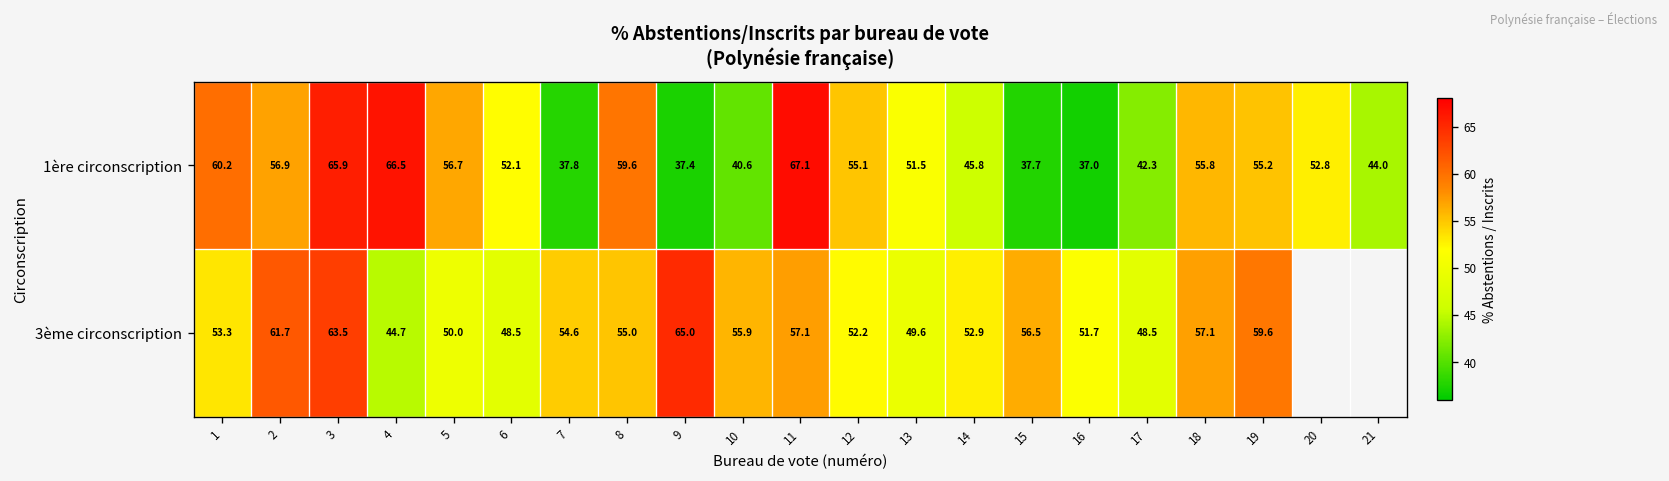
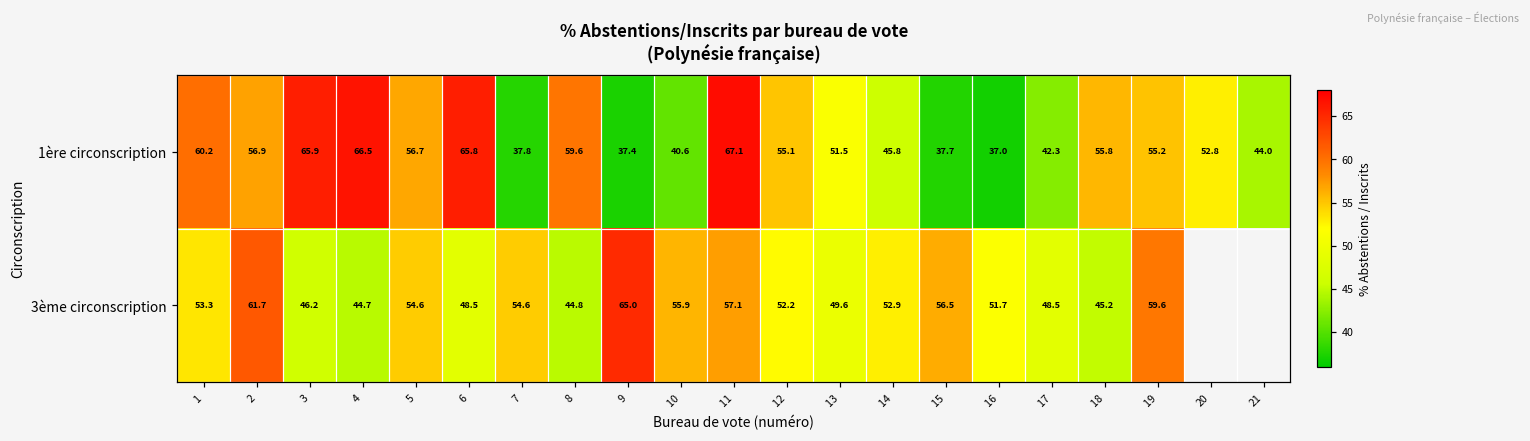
1ère circonscription, 6: 52.1 -> 65.8
3ème circonscription, 3: 63.5 -> 46.2
3ème circonscription, 5: 50.0 -> 54.6
3ème circonscription, 8: 55.0 -> 44.8
3ème circonscription, 18: 57.1 -> 45.2
